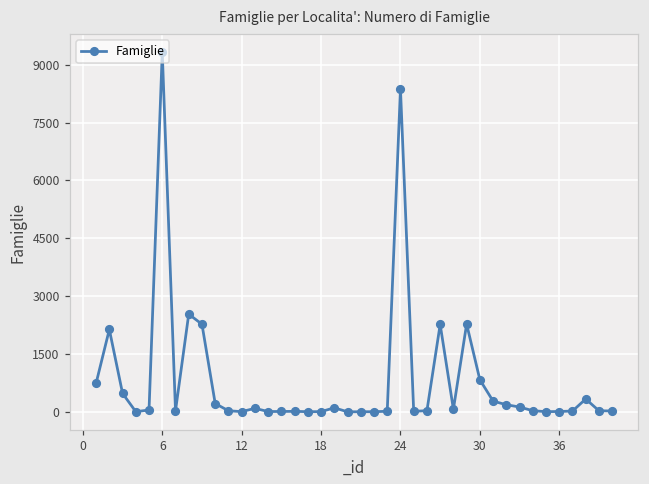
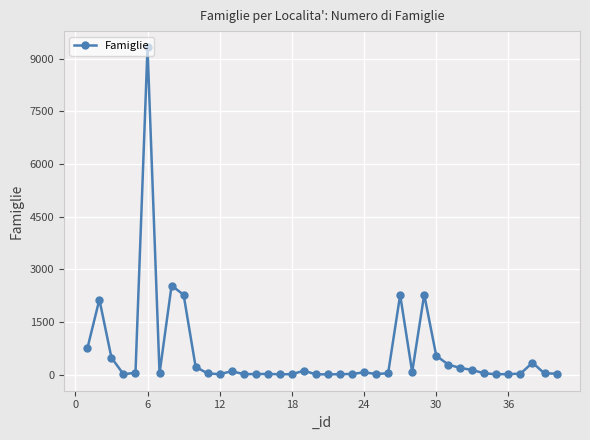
24: 8400 -> 100
30: 800 -> 500
